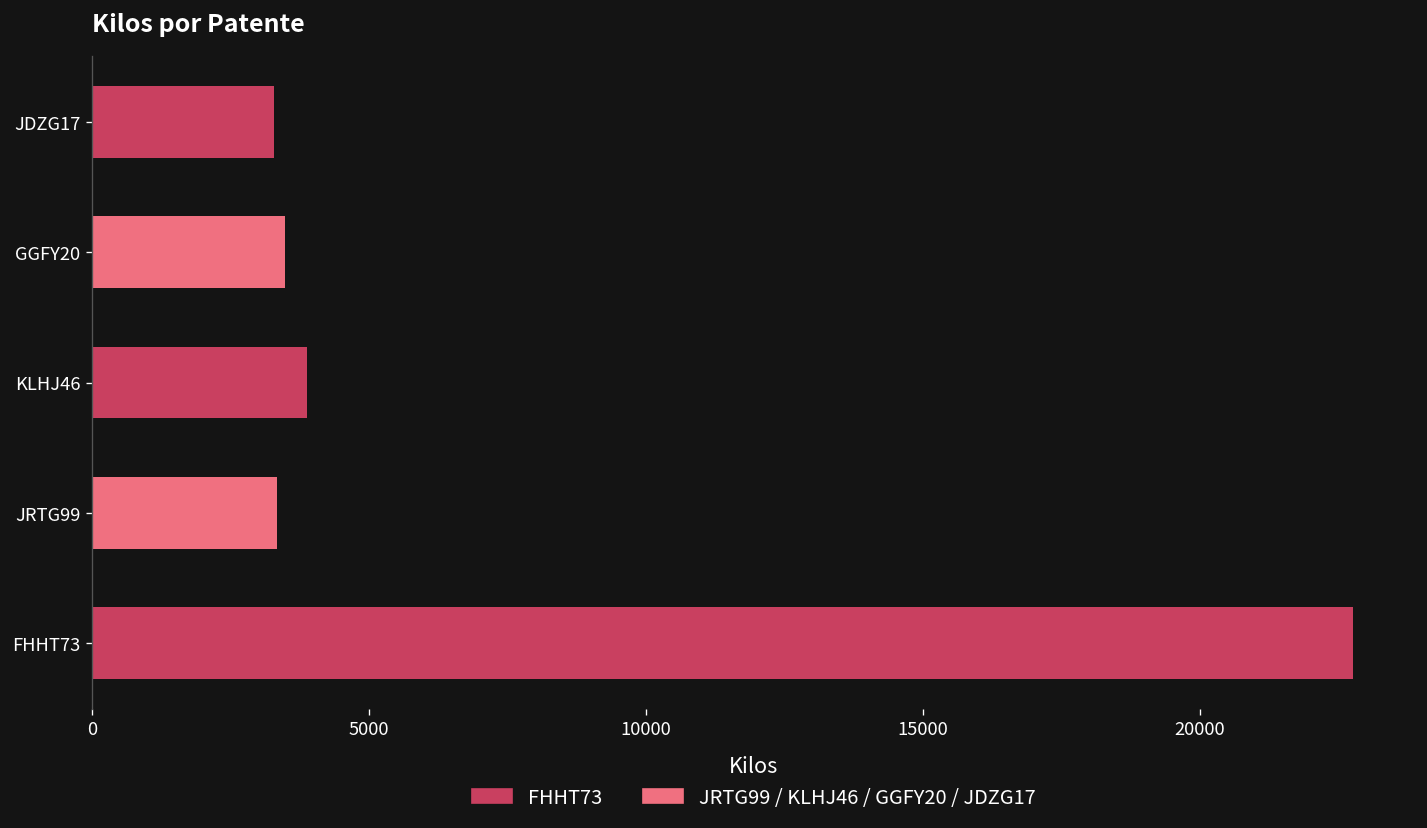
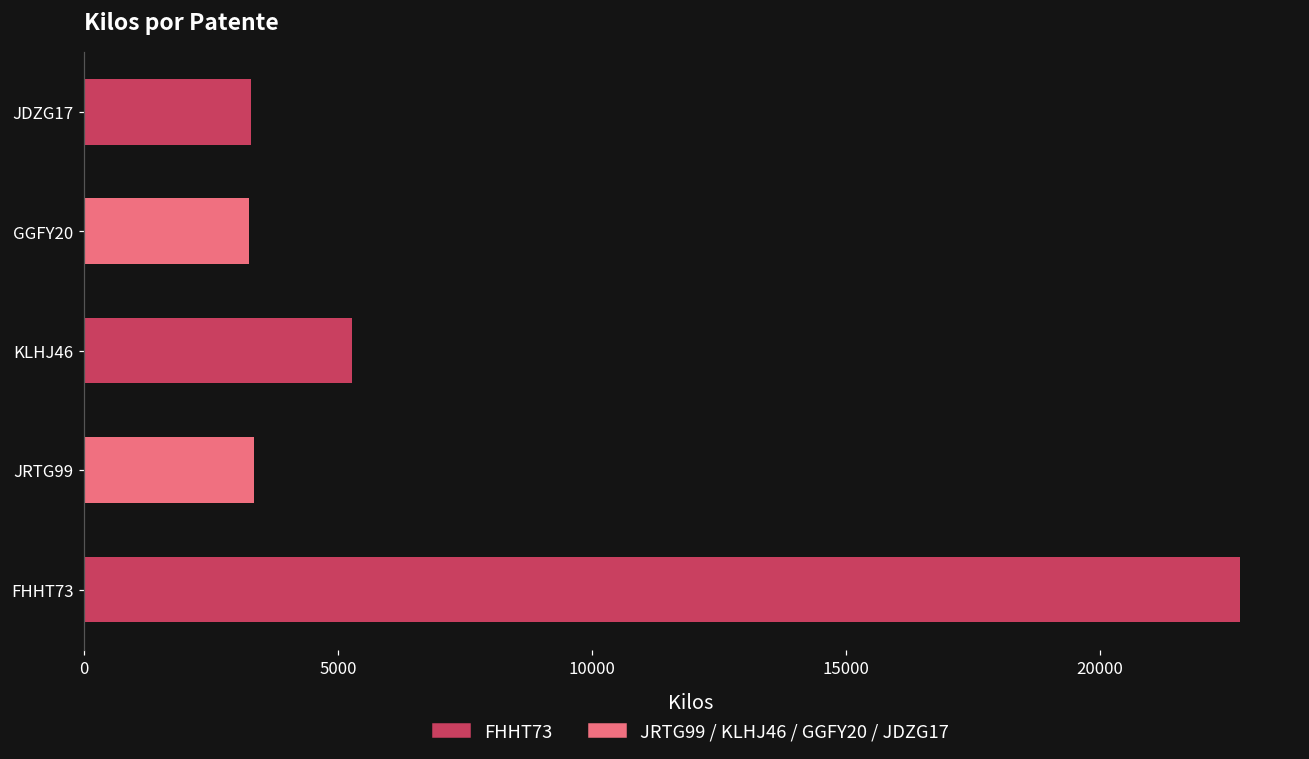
GGFY20: 3500 -> 3200
KLHJ46: 3900 -> 5300
